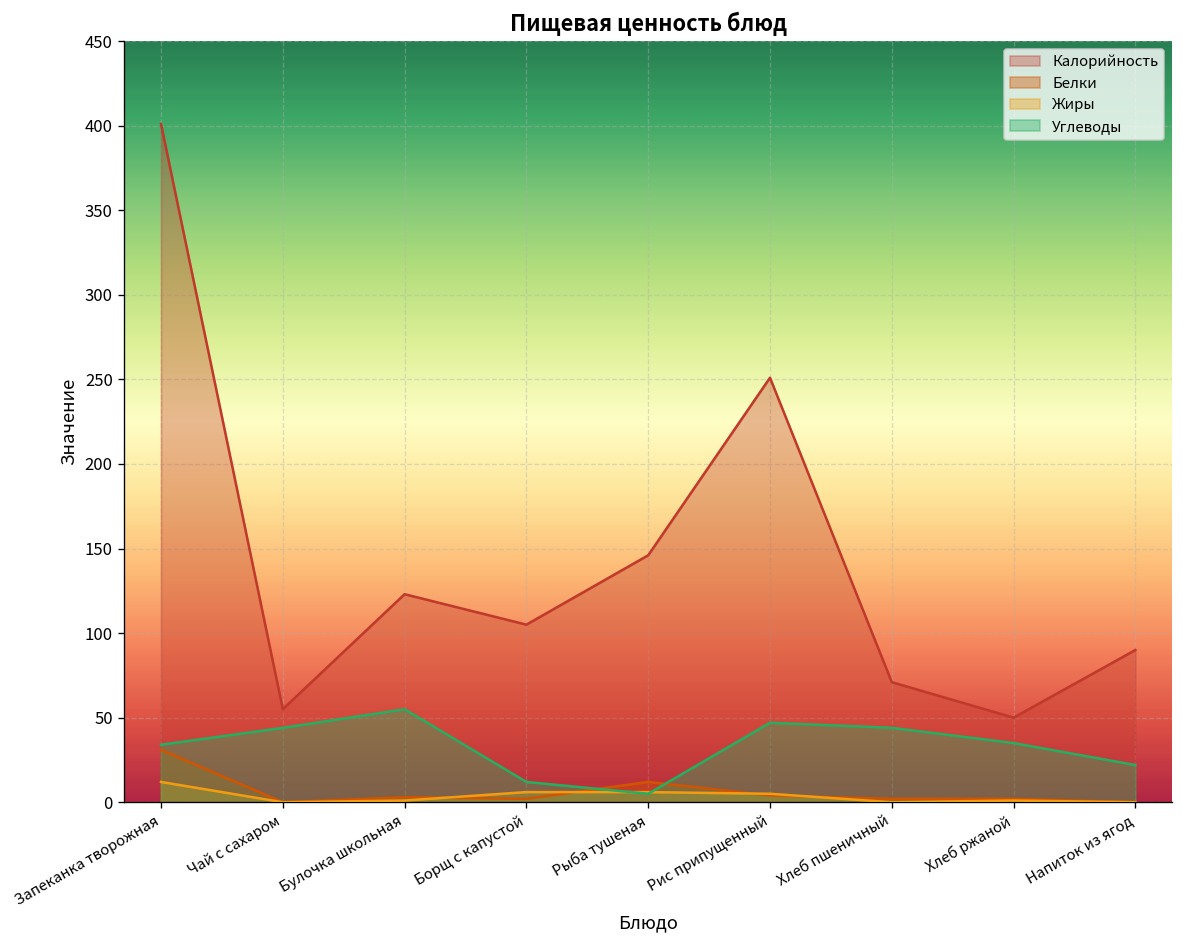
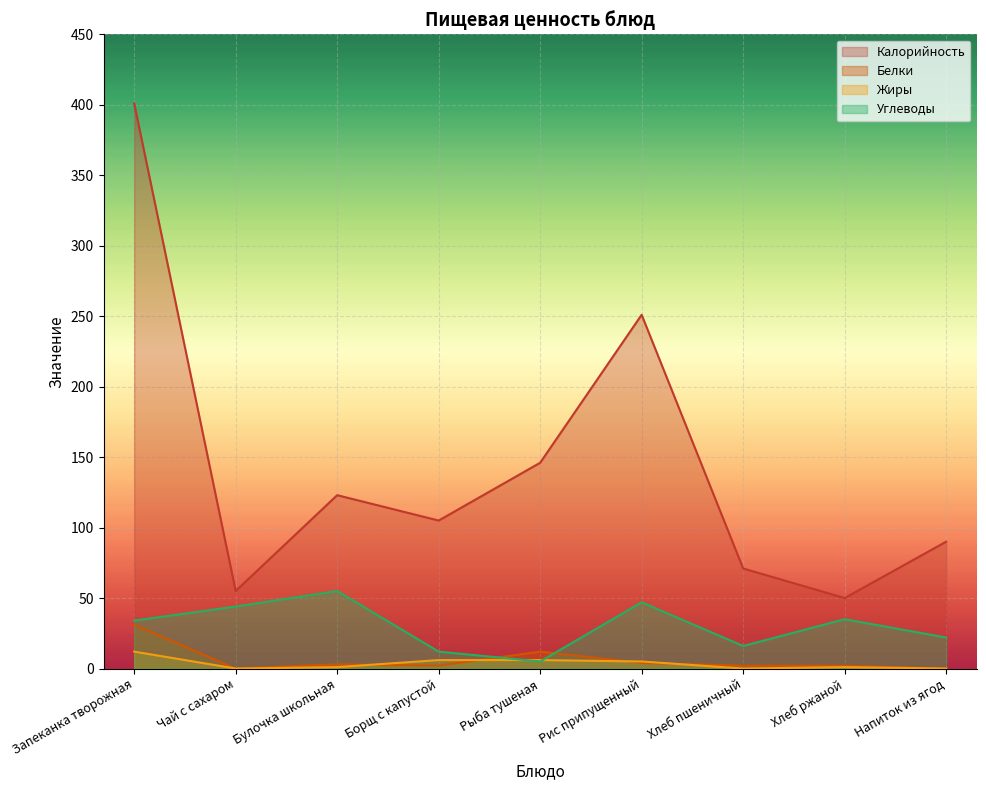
Углеводы, Хлеб пшеничный: 44 -> 16
